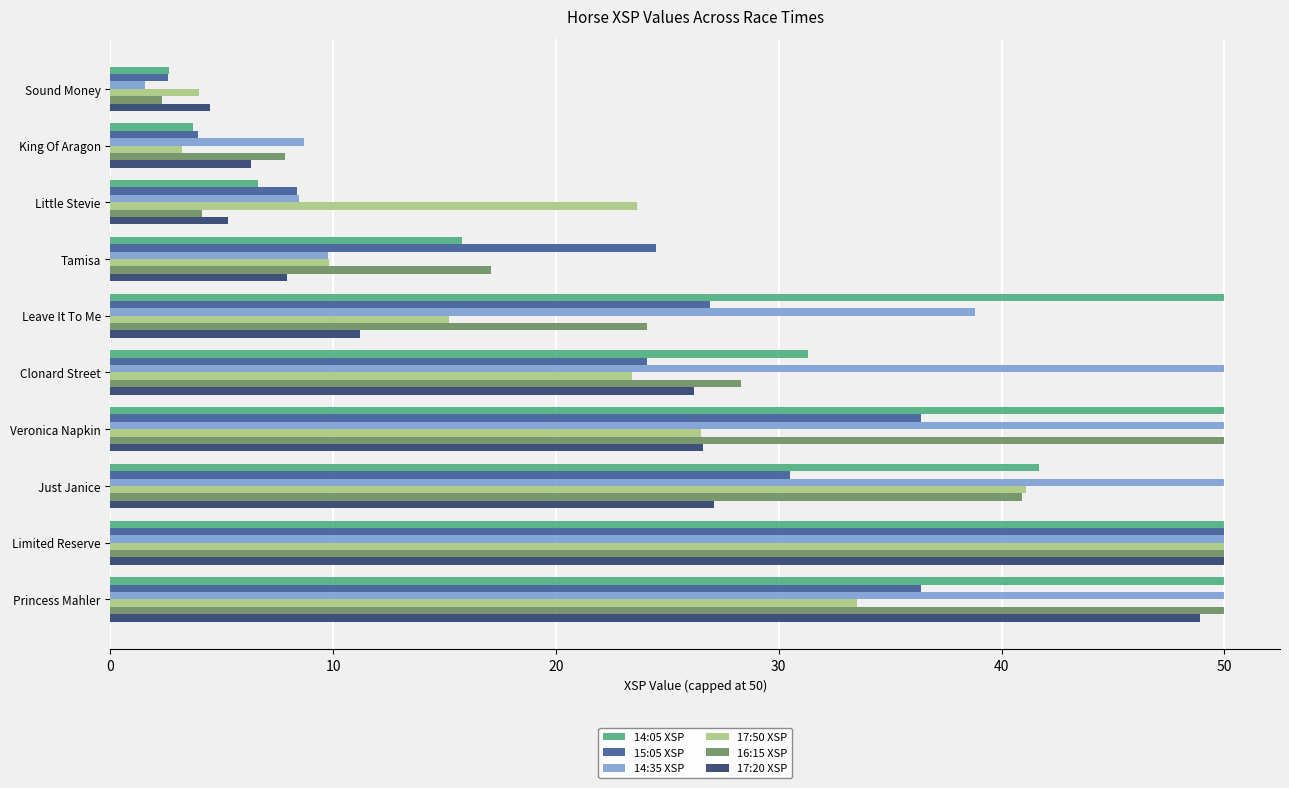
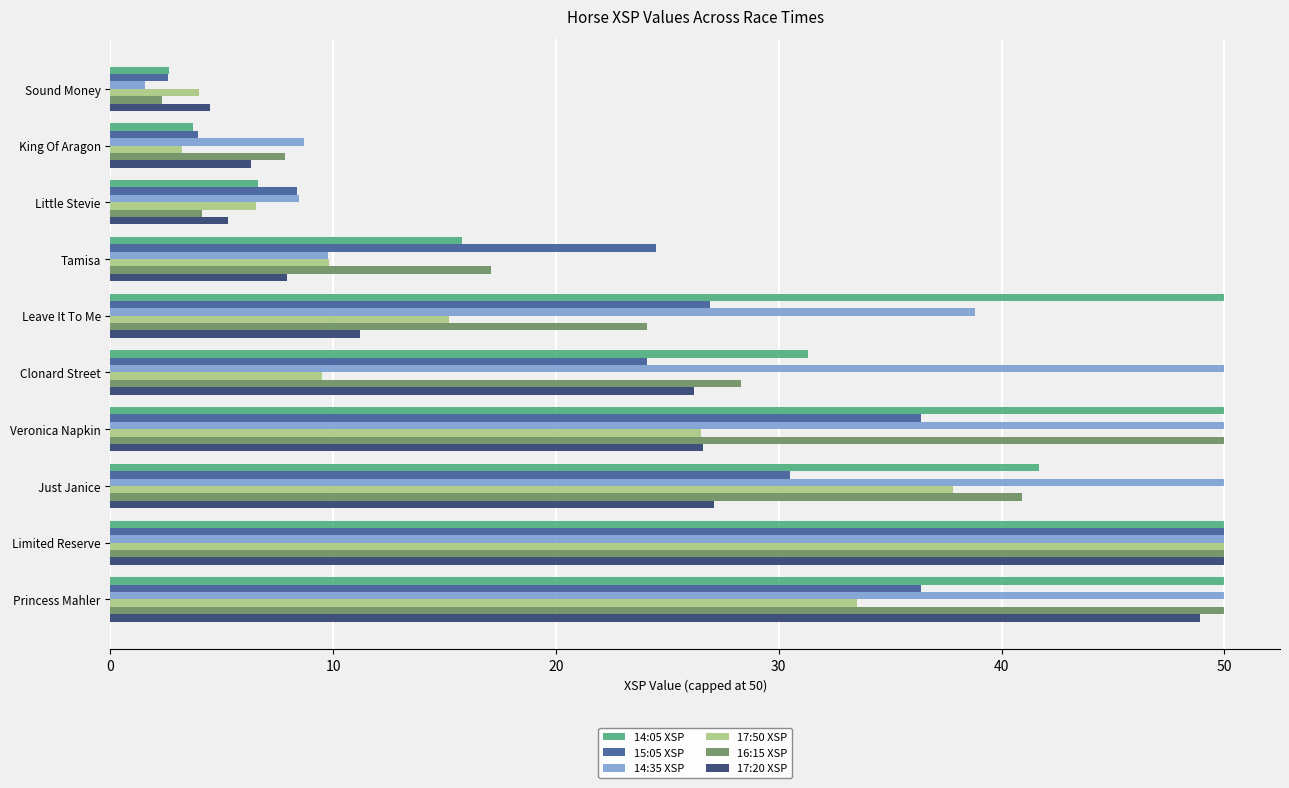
17:50 XSP, Little Stevie: 23.6 -> 6.5
17:50 XSP, Clonard Street: 23.4 -> 9.5
17:50 XSP, Just Janice: 41.1 -> 37.8
